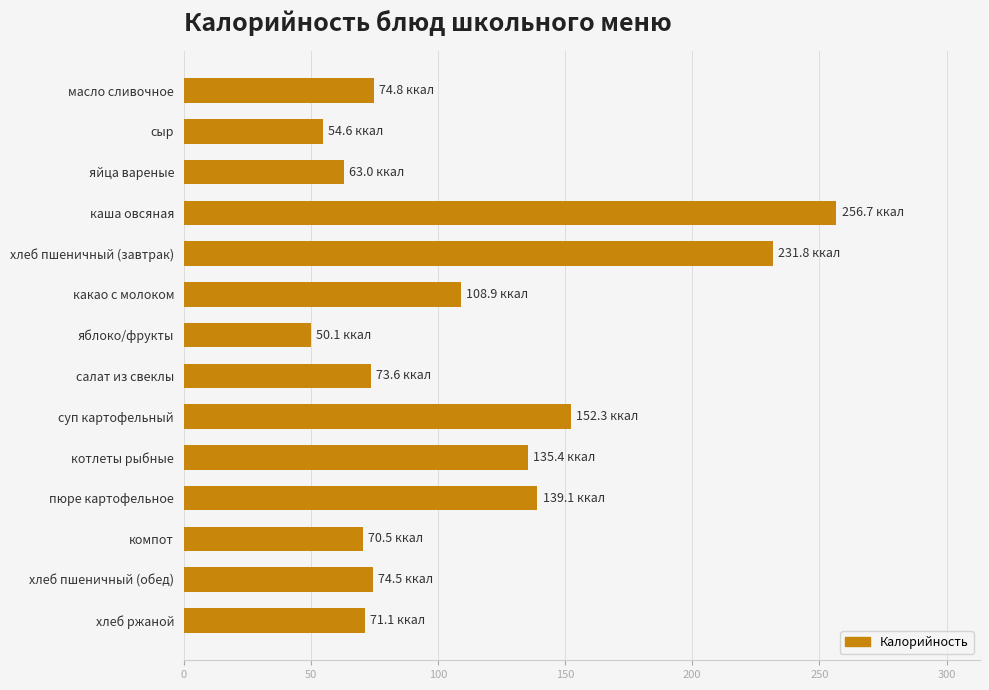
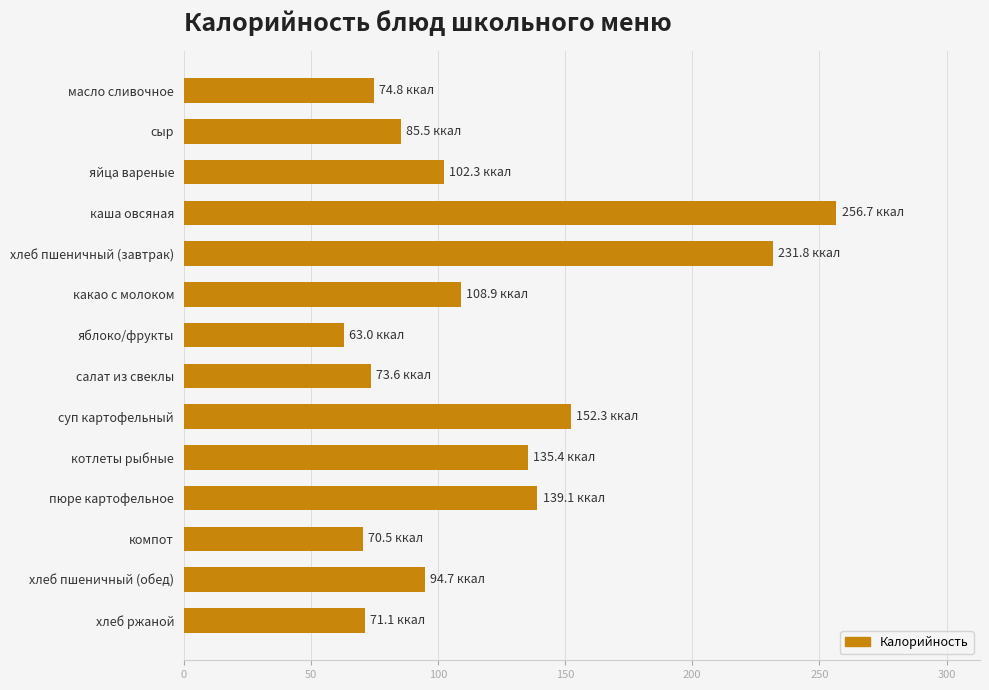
сыр: 54.6 -> 85.5
яйца вареные: 63.0 -> 102.3
яблоко/фрукты: 50.1 -> 63.0
хлеб пшеничный (обед): 74.5 -> 94.7
